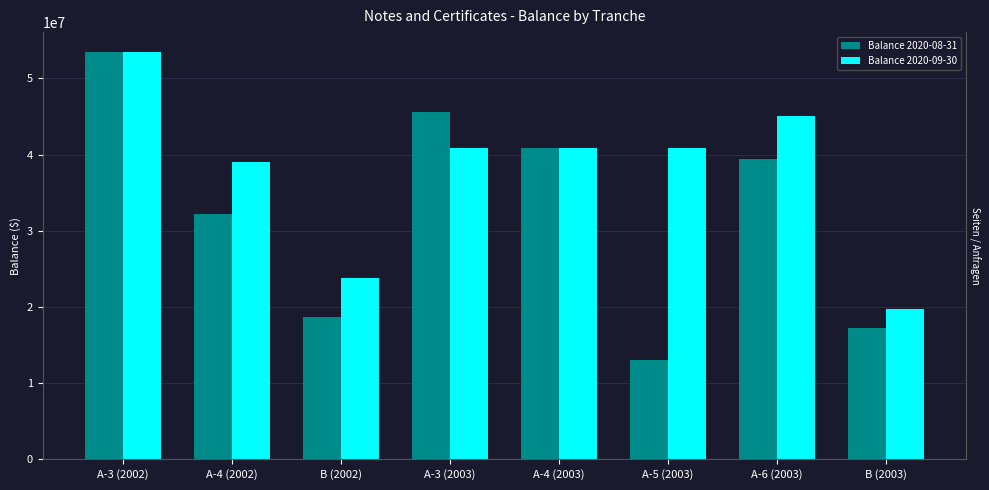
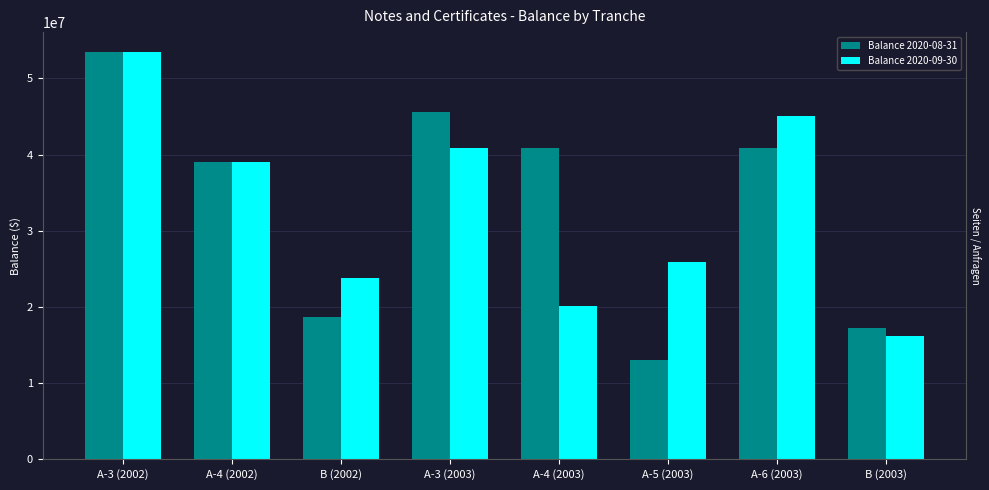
Balance 2020-08-31, A-4 (2002): 32000000 -> 39000000
Balance 2020-09-30, A-4 (2003): 41000000 -> 20000000
Balance 2020-09-30, A-5 (2003): 41000000 -> 26000000
Balance 2020-08-31, A-6 (2003): 39000000 -> 41000000
Balance 2020-09-30, B (2003): 20000000 -> 16000000
